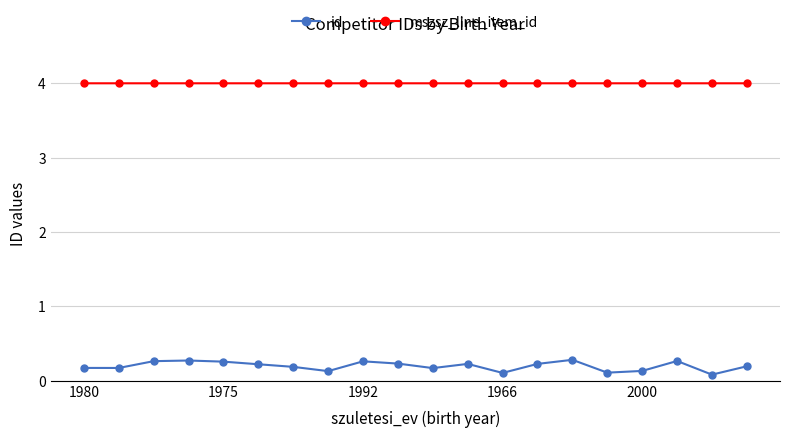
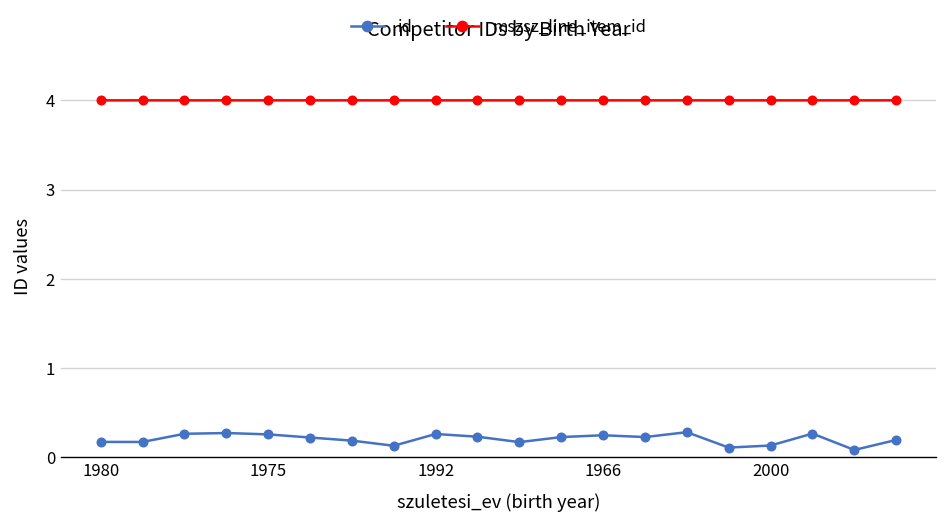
id, 1966: 0.1 -> 0.2
